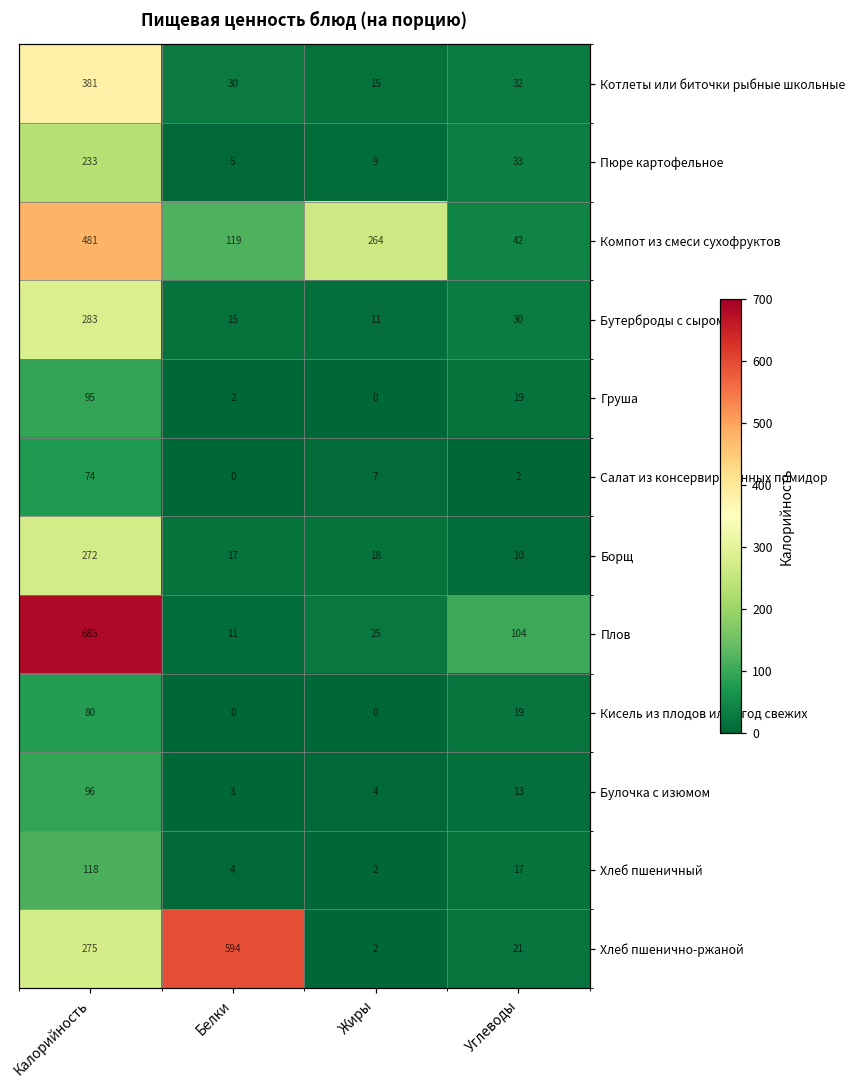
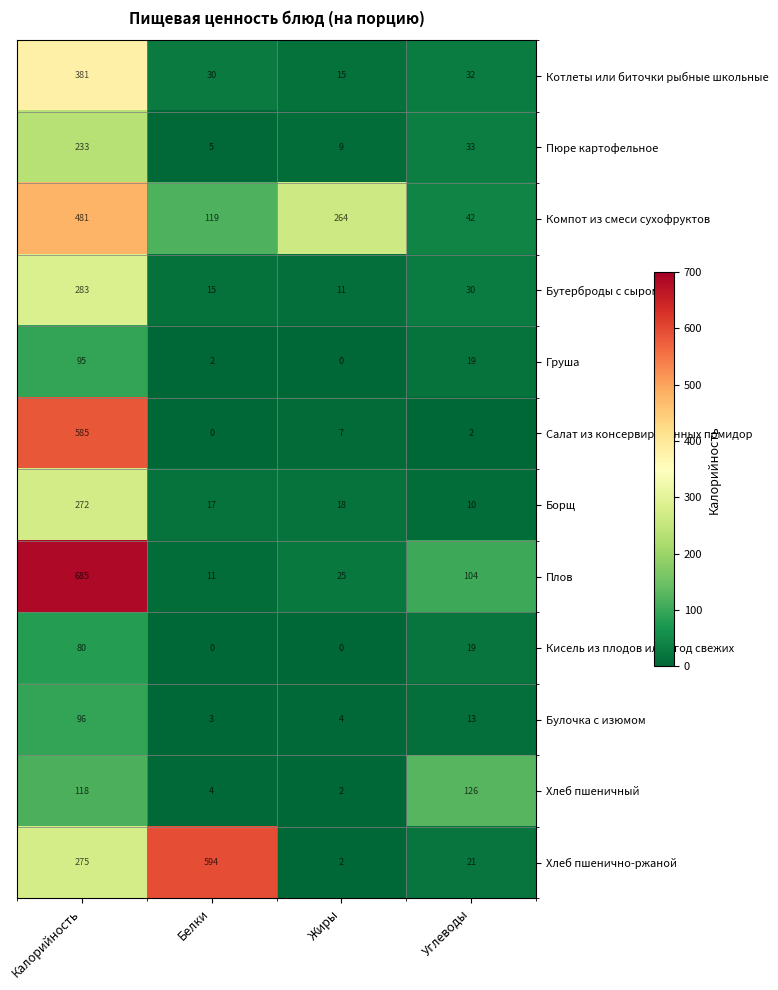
Салат из консервированных помидор, Калорийность: 74 -> 585
Хлеб пшеничный, Углеводы: 17 -> 126
